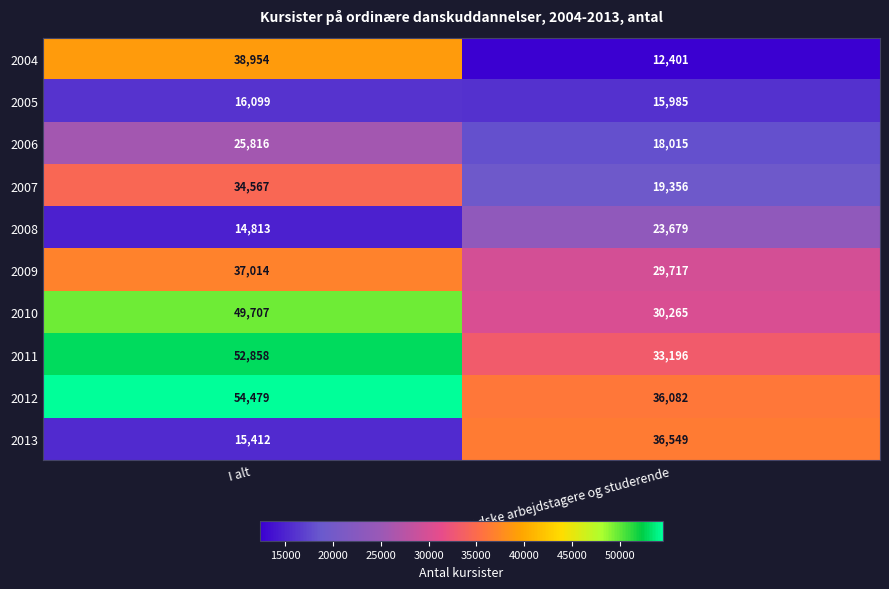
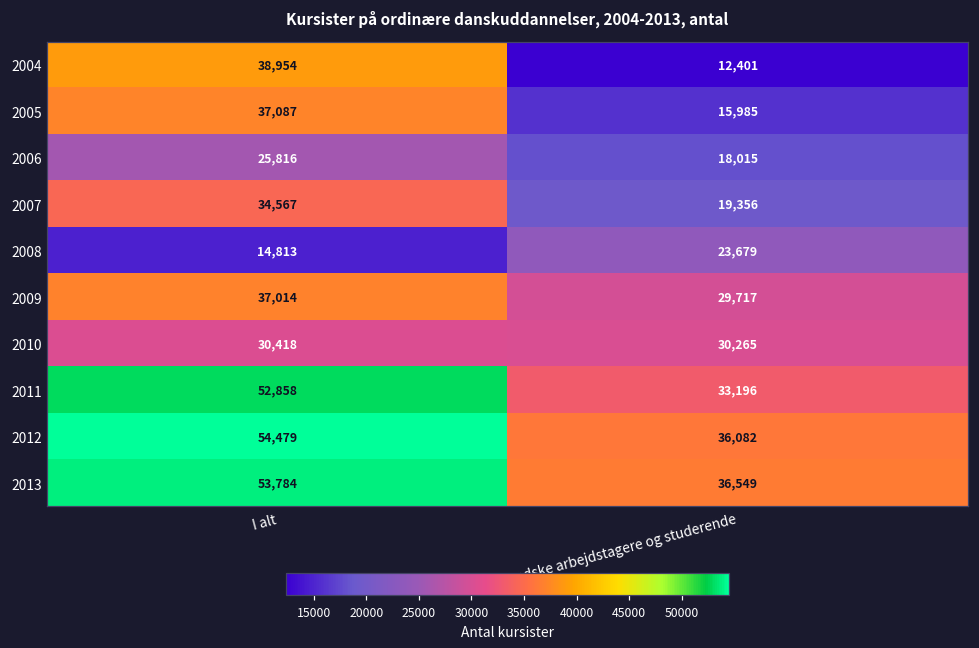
2005, I alt: 16,099 -> 37,087
2010, I alt: 49,707 -> 30,418
2013, I alt: 15,412 -> 53,784
